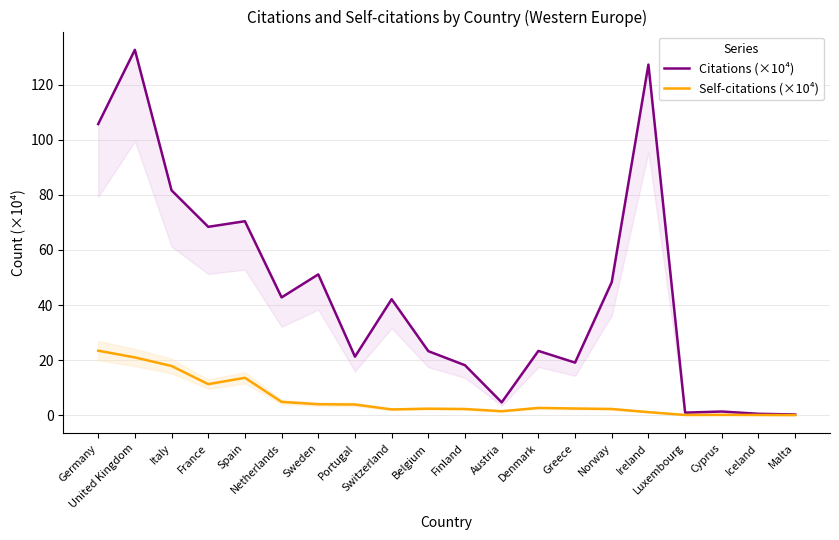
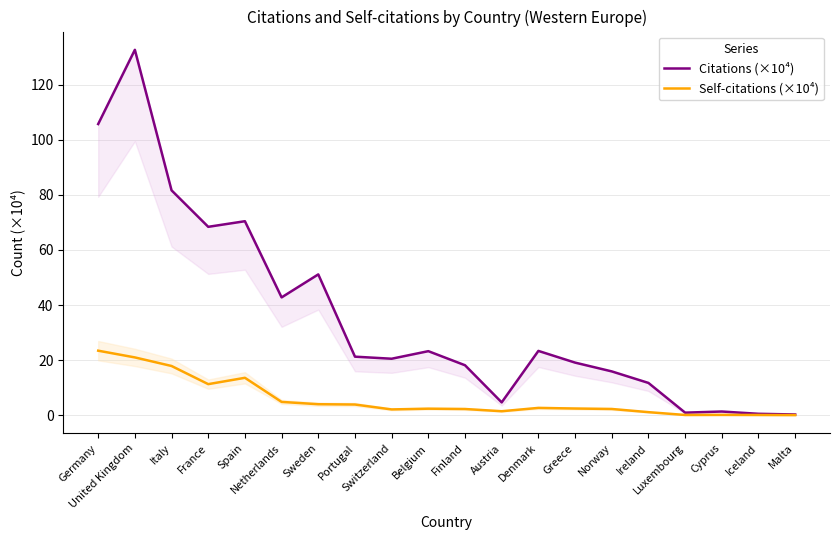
Citations (×10⁴), Switzerland: 42 -> 20
Citations (×10⁴), Norway: 48 -> 16
Citations (×10⁴), Ireland: 127 -> 12
